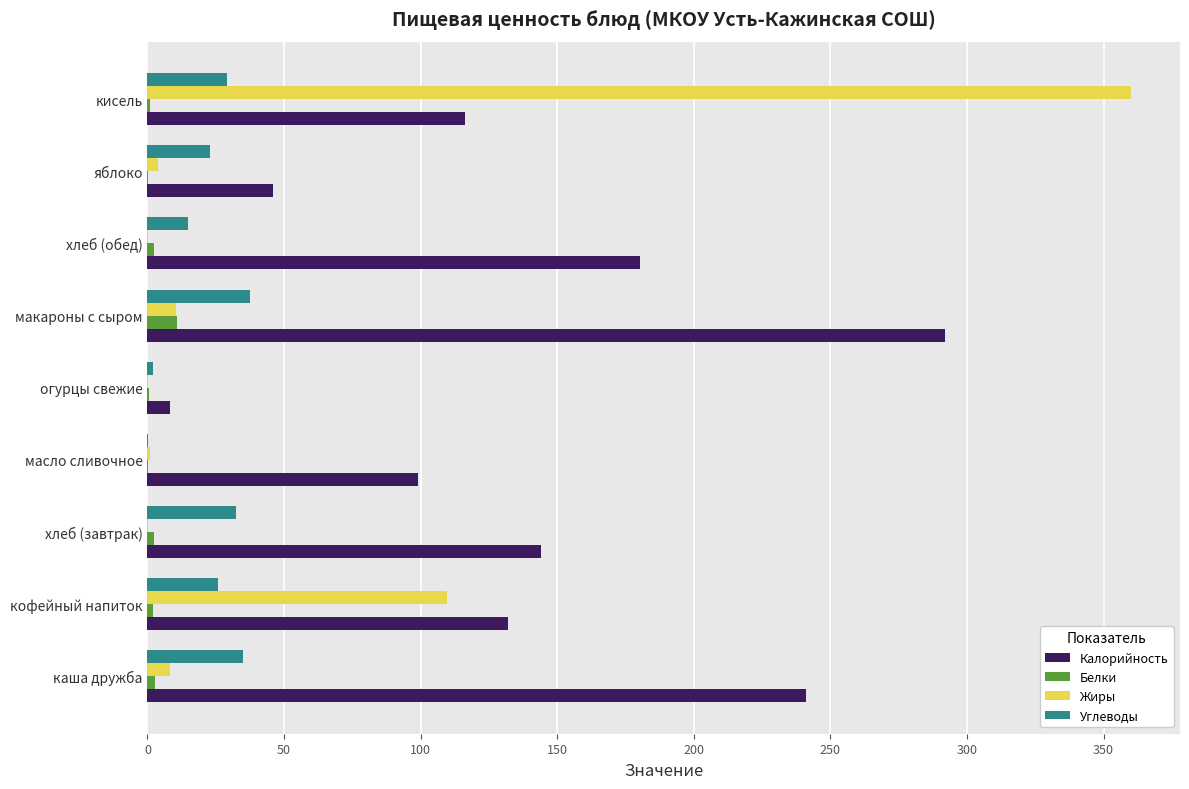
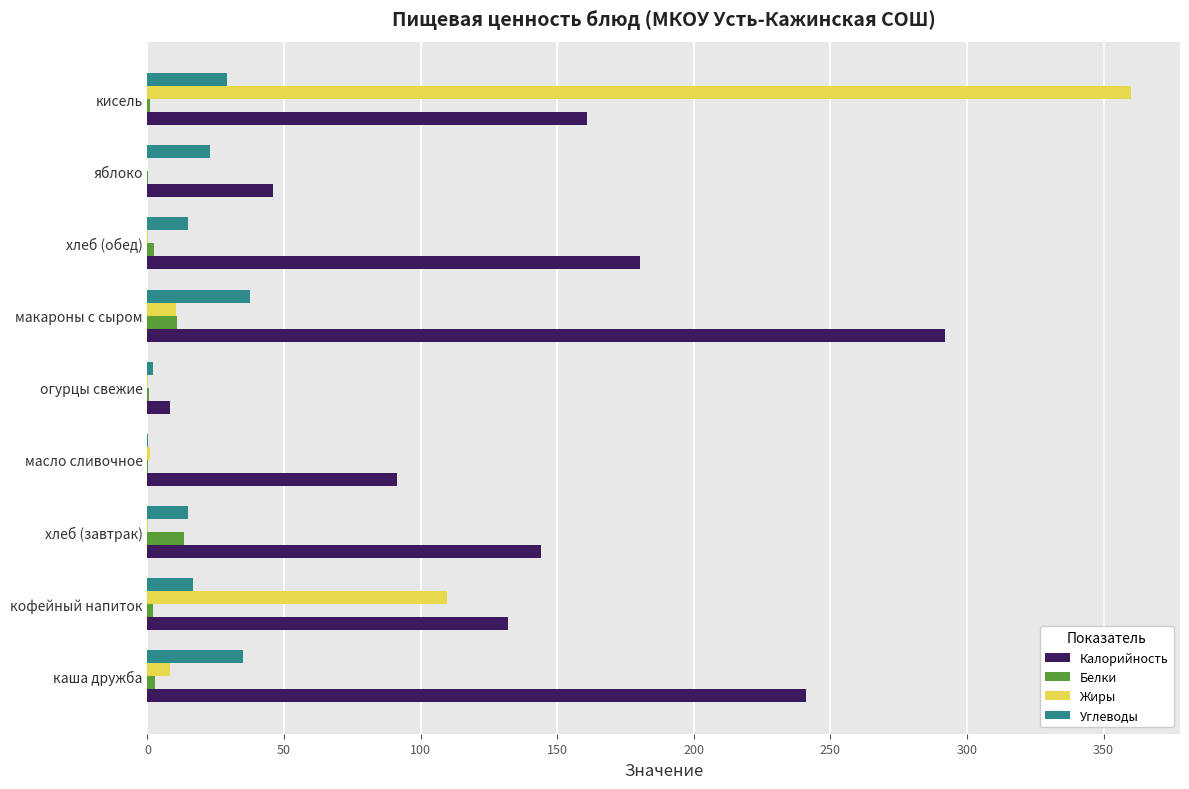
Калорийность, кисель: 116 -> 161
Жиры, яблоко: 4 -> 0
Калорийность, масло сливочное: 99 -> 91
Углеводы, хлеб (завтрак): 32 -> 15
Белки, хлеб (завтрак): 2 -> 13
Углеводы, кофейный напиток: 26 -> 17
